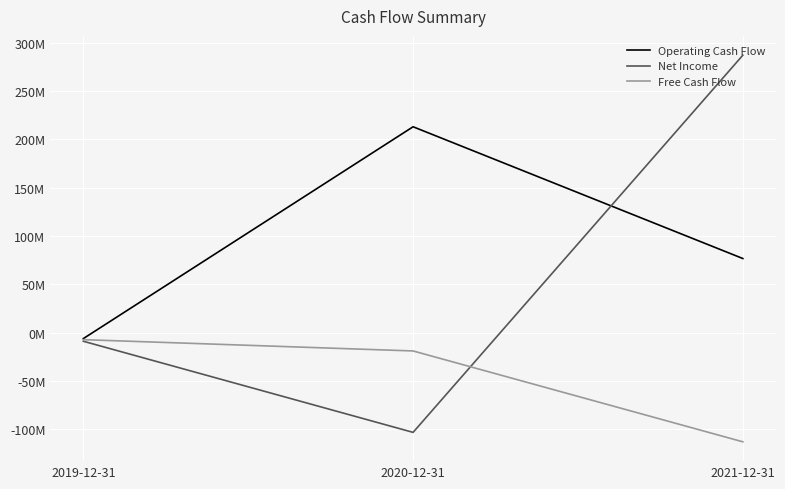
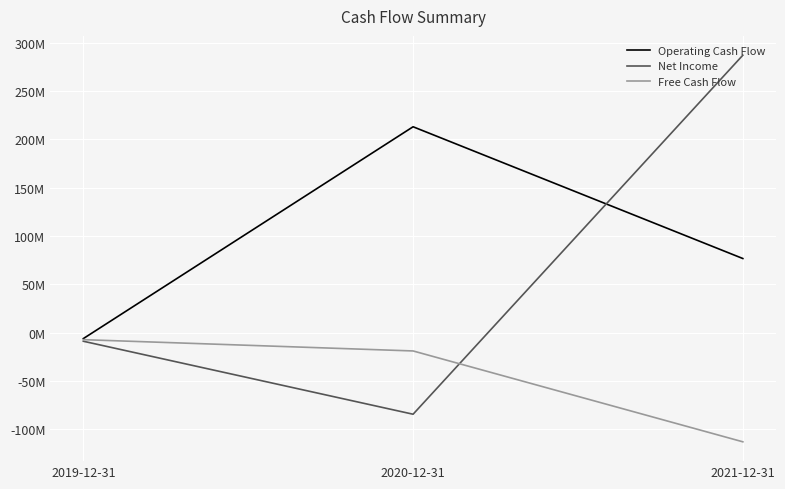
Net Income, 2020-12-31: -100000000 -> -80000000
